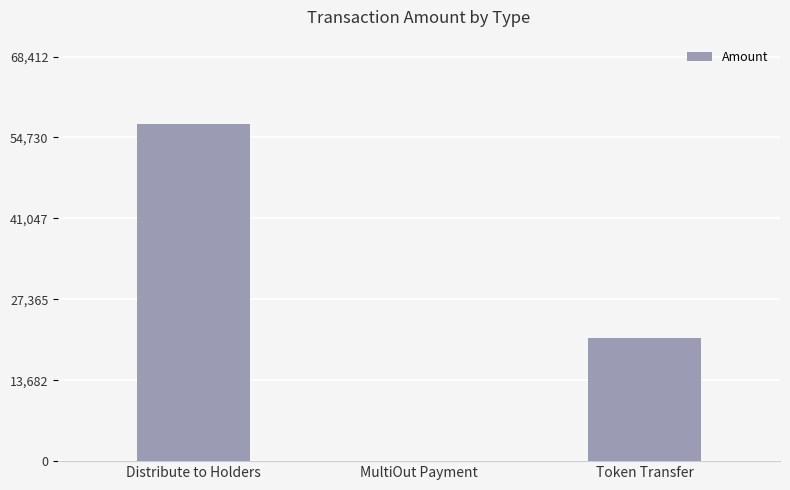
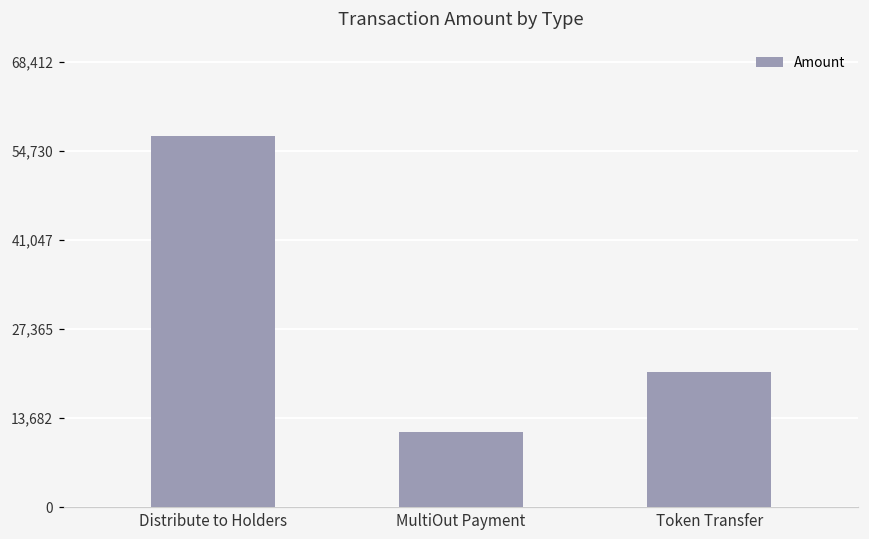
MultiOut Payment: 0 -> 12,000
